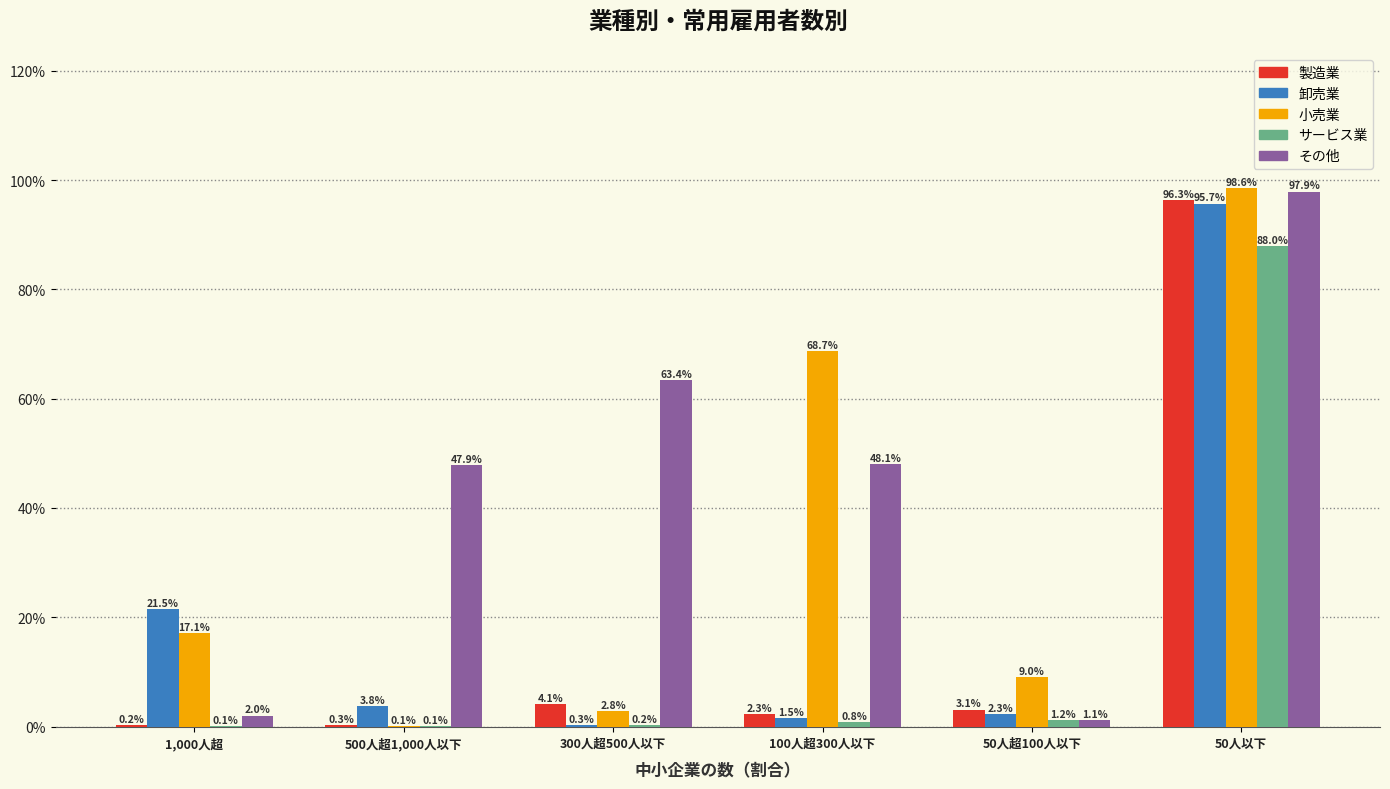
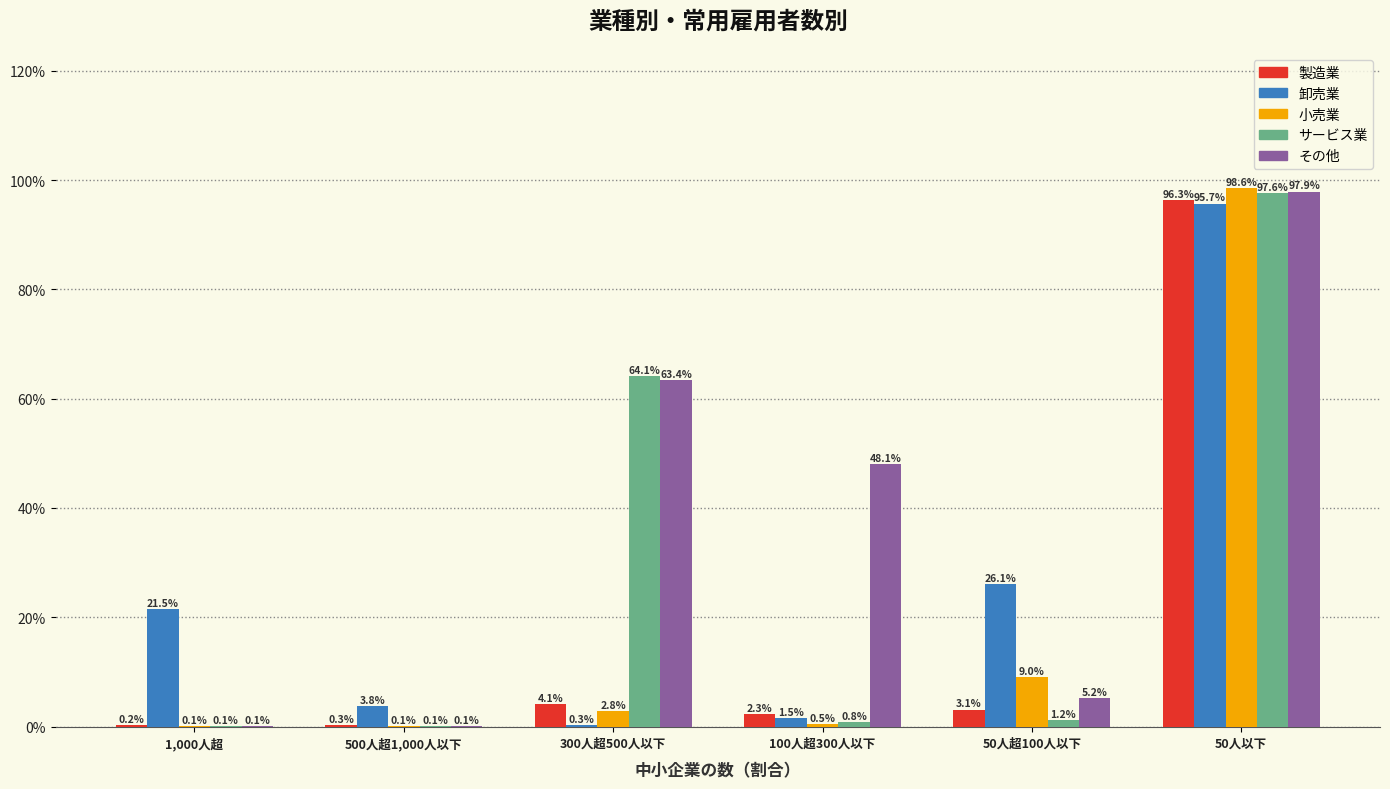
小売業, 1,000人超: 17.1% -> 0.1%
その他, 1,000人超: 2.0% -> 0.1%
その他, 500人超1,000人以下: 47.9% -> 0.1%
サービス業, 300人超500人以下: 0.2% -> 64.1%
小売業, 100人超300人以下: 68.7% -> 0.5%
卸売業, 50人超100人以下: 2.3% -> 26.1%
その他, 50人超100人以下: 1.1% -> 5.2%
サービス業, 50人以下: 88.0% -> 97.6%
